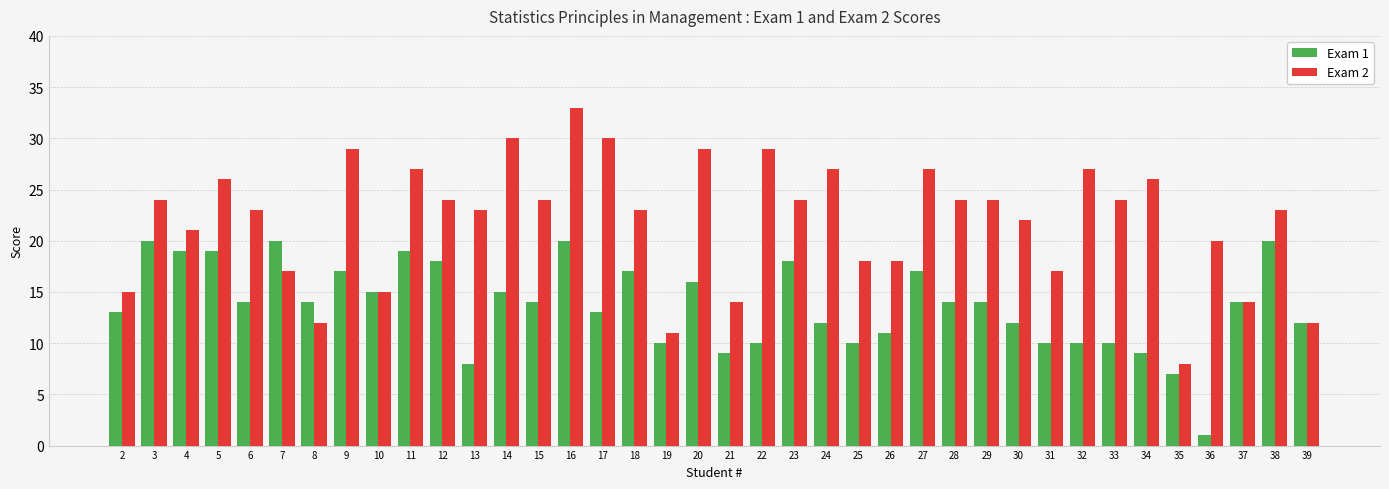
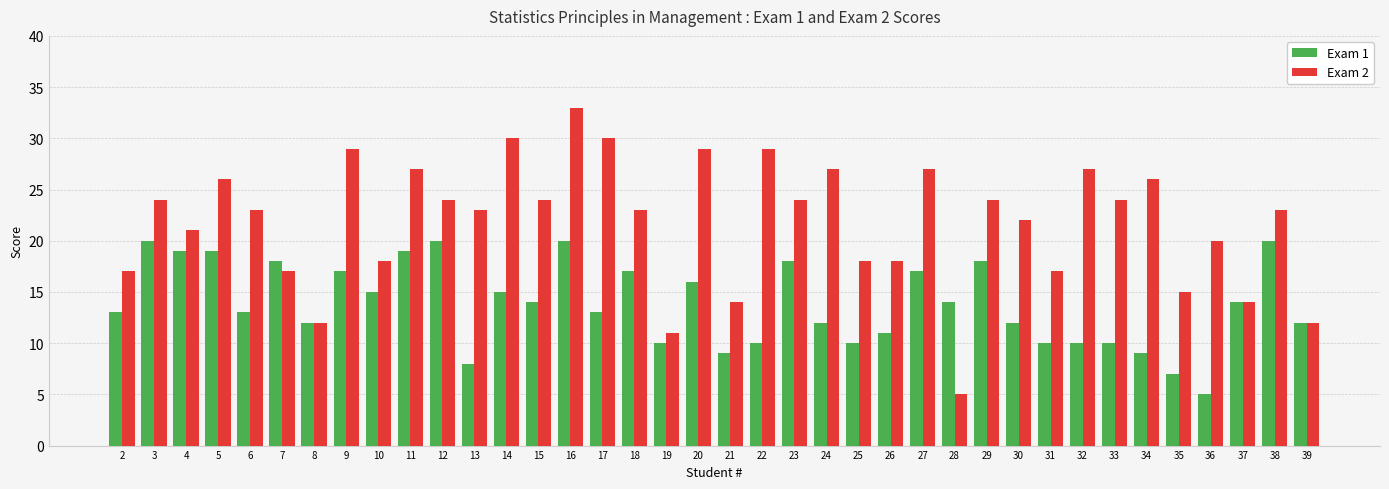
Exam 2, 2: 15 -> 17
Exam 1, 6: 14 -> 13
Exam 1, 7: 20 -> 18
Exam 1, 8: 14 -> 12
Exam 2, 10: 15 -> 18
Exam 1, 12: 18 -> 20
Exam 2, 28: 24 -> 5
Exam 1, 29: 14 -> 18
Exam 2, 35: 8 -> 15
Exam 1, 36: 1 -> 5
